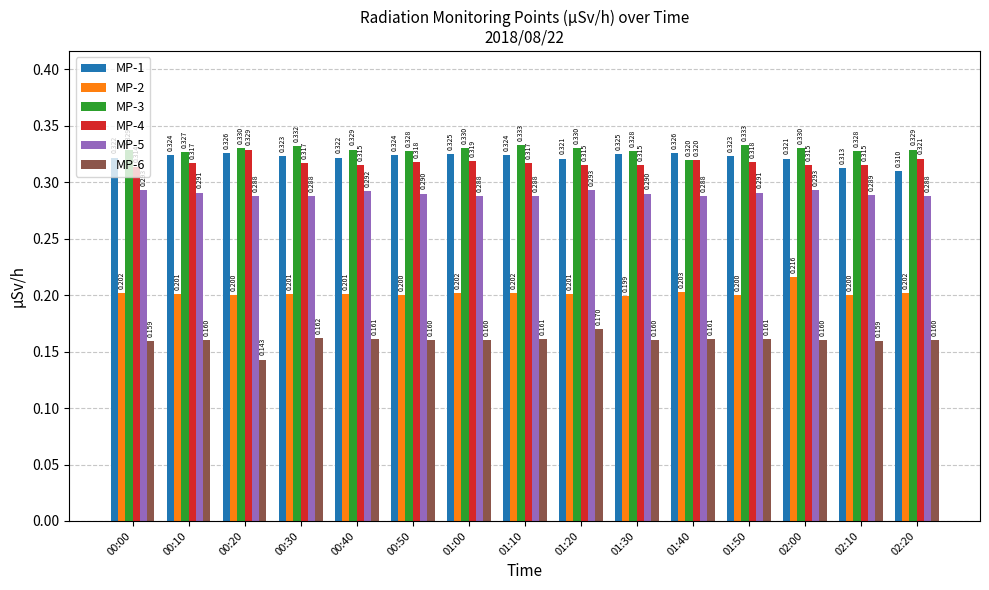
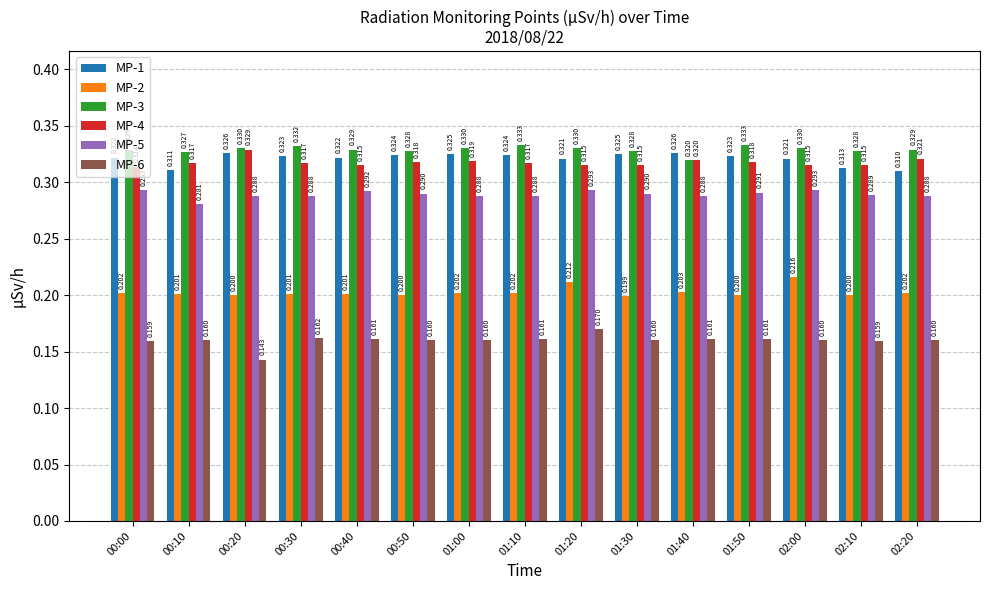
MP-1, 00:10: 0.324 -> 0.311
MP-5, 00:10: 0.291 -> 0.281
MP-2, 01:20: 0.201 -> 0.212
